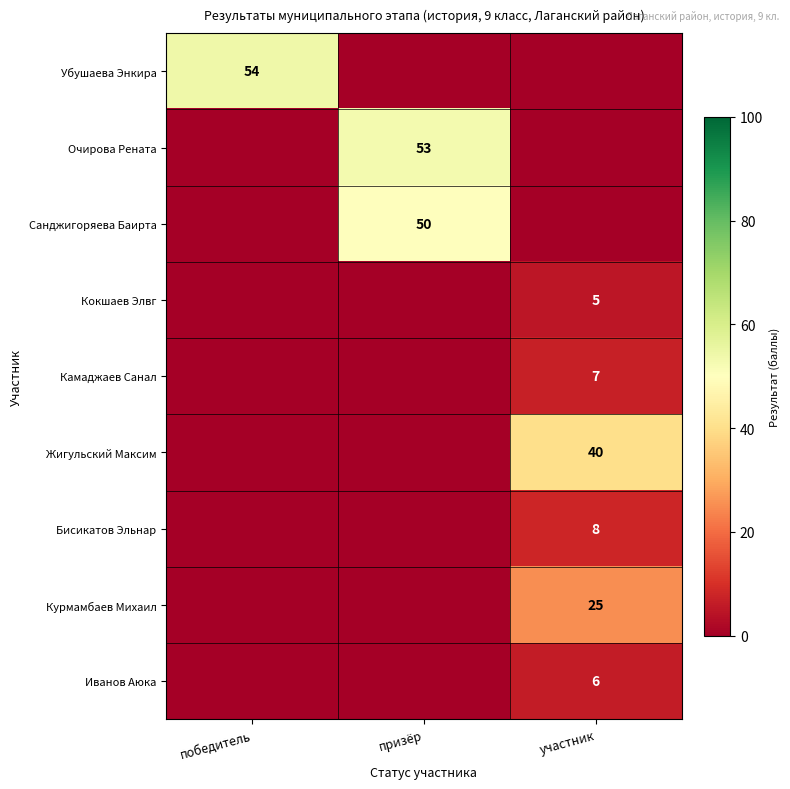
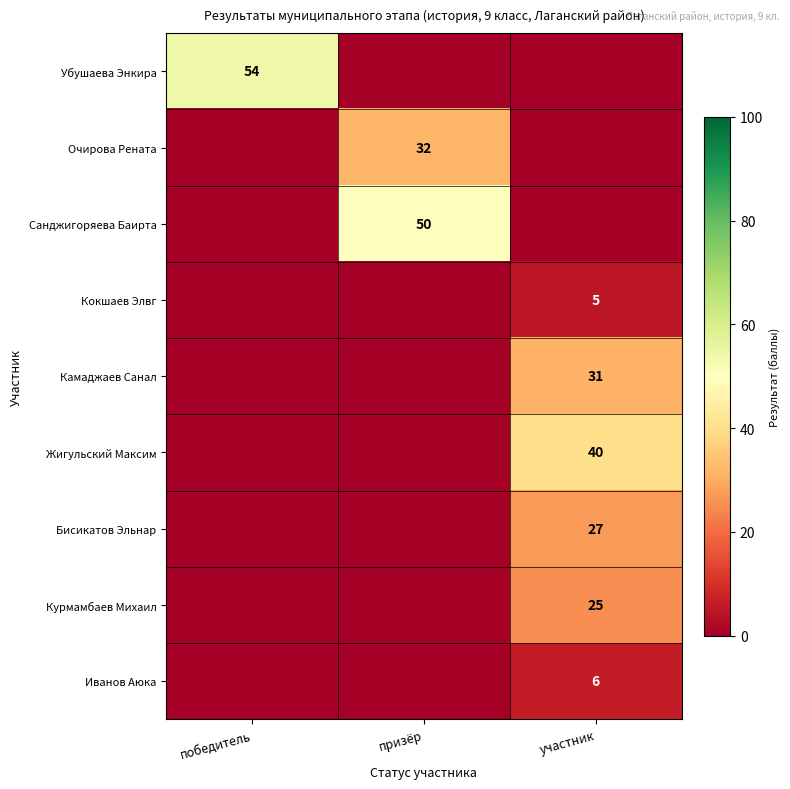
Очирова Рената, призёр: 53 -> 32
Камаджаев Санал, участник: 7 -> 31
Бисикатов Эльнар, участник: 8 -> 27
